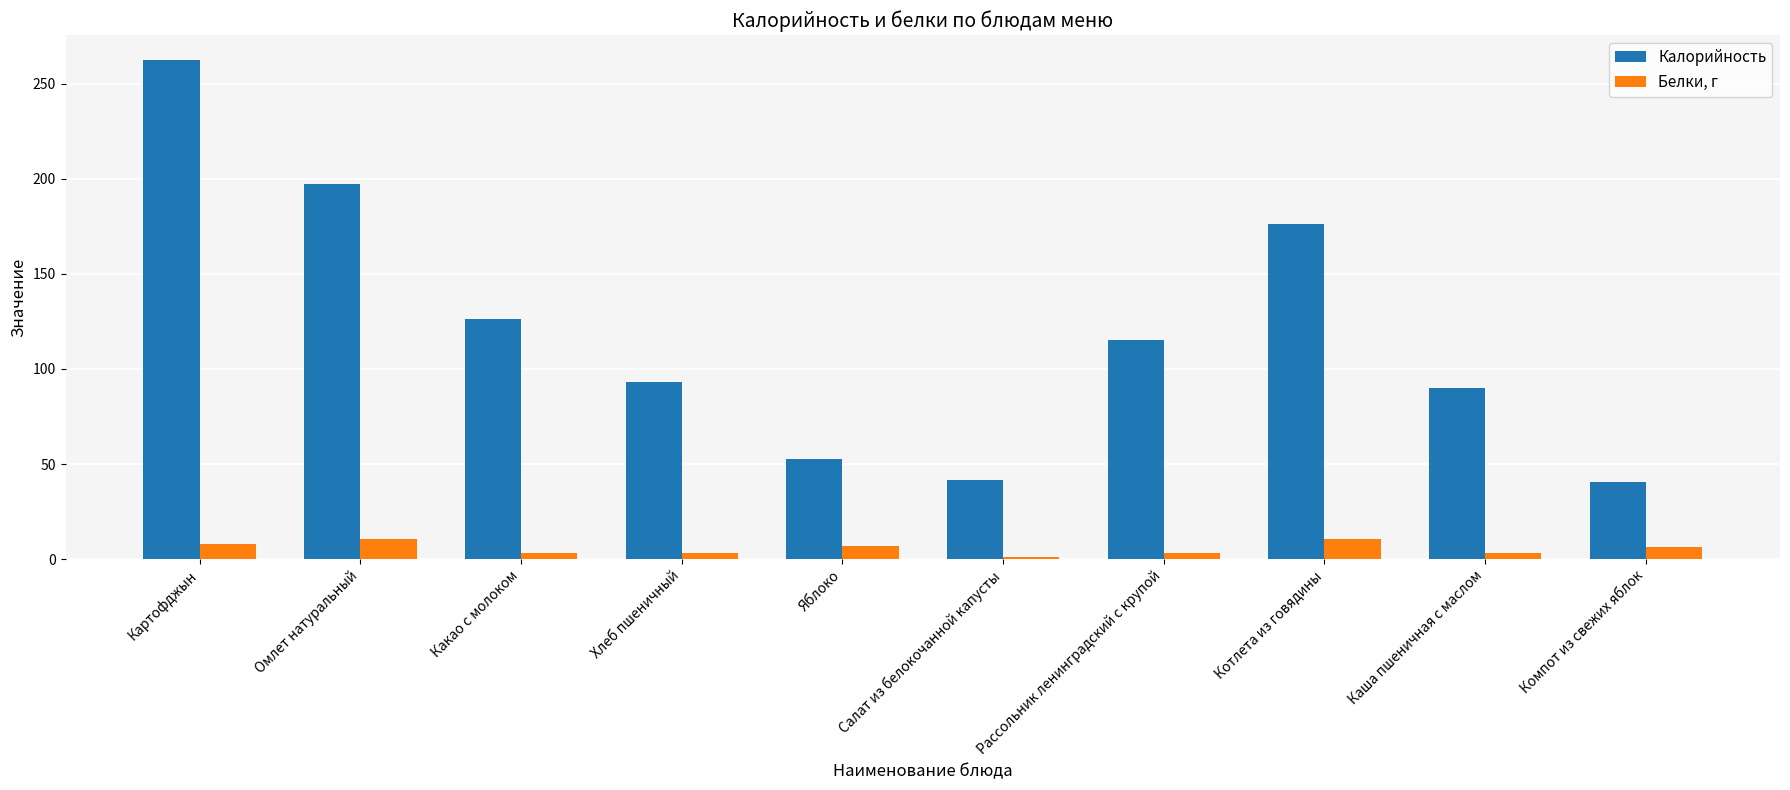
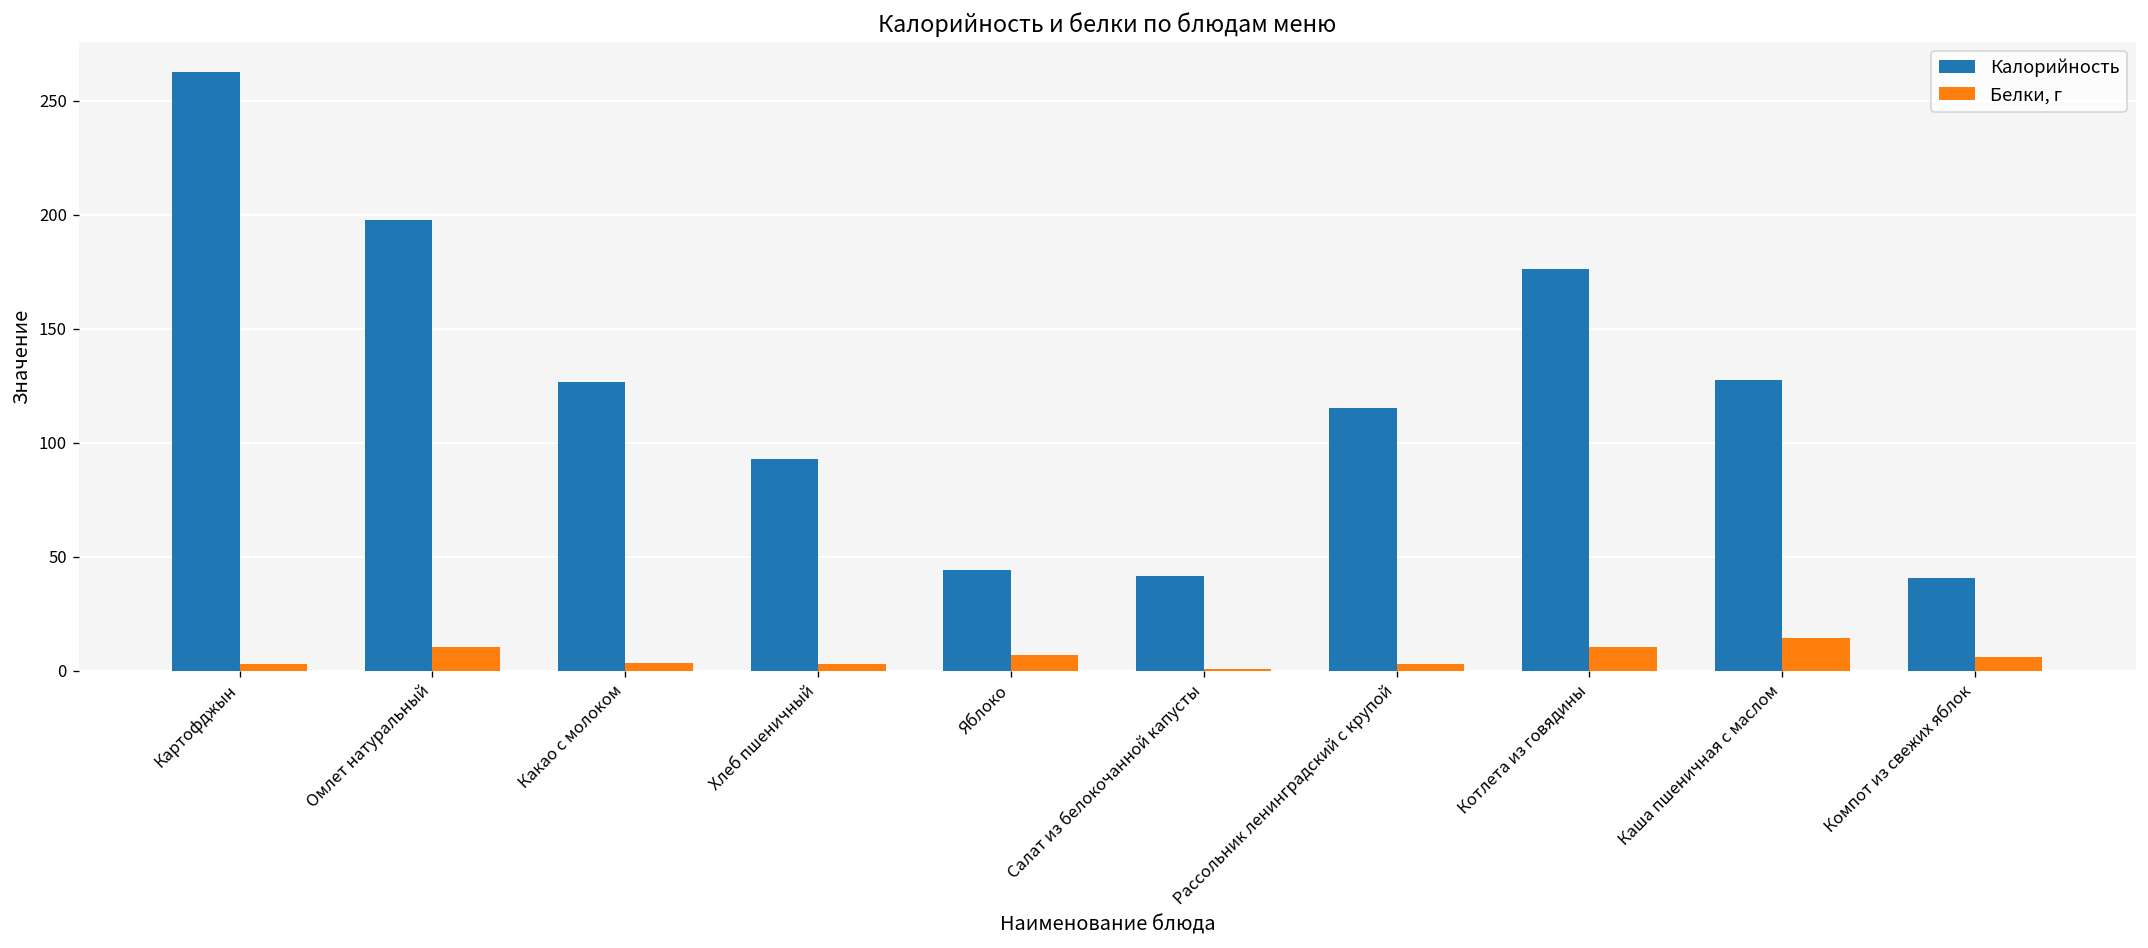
Белки, г, Картофджын: 8 -> 3
Калорийность, Яблоко: 53 -> 44
Калорийность, Каша пшеничная с маслом: 90 -> 127
Белки, г, Каша пшеничная с маслом: 3 -> 14
